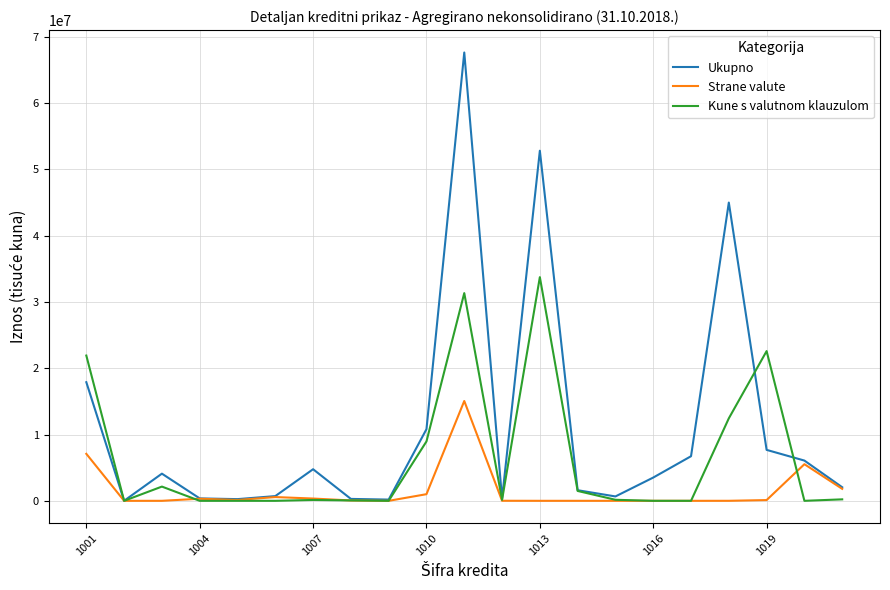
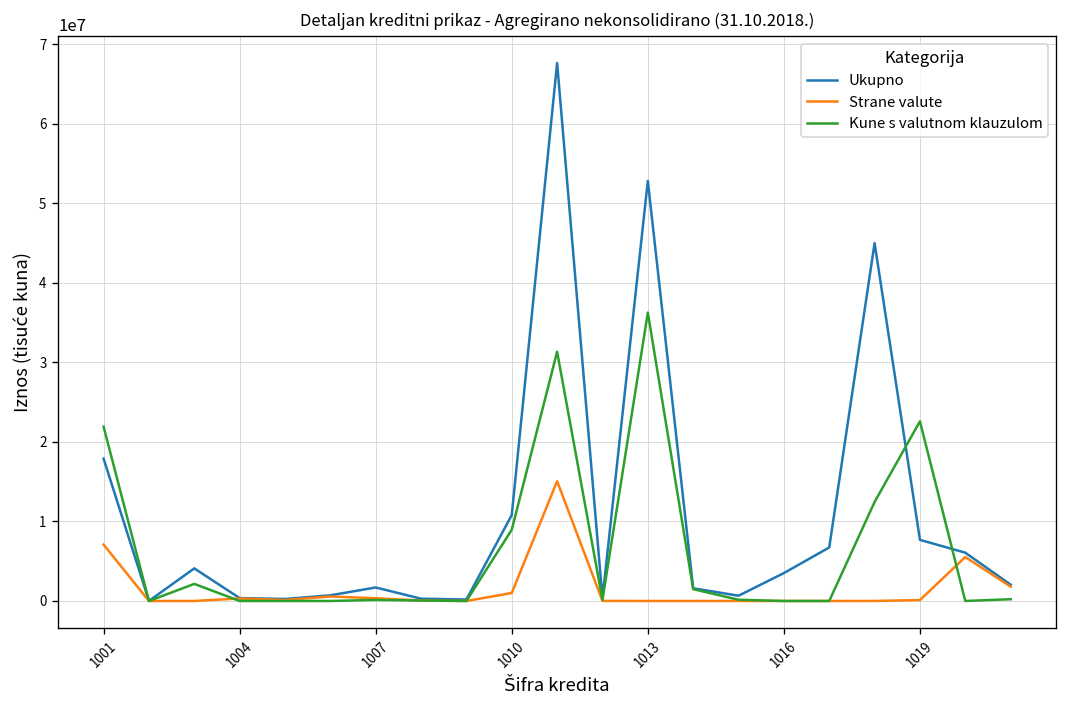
Ukupno, 1007: 5000000 -> 2000000
Kune s valutnom klauzulom, 1013: 34000000 -> 36000000
